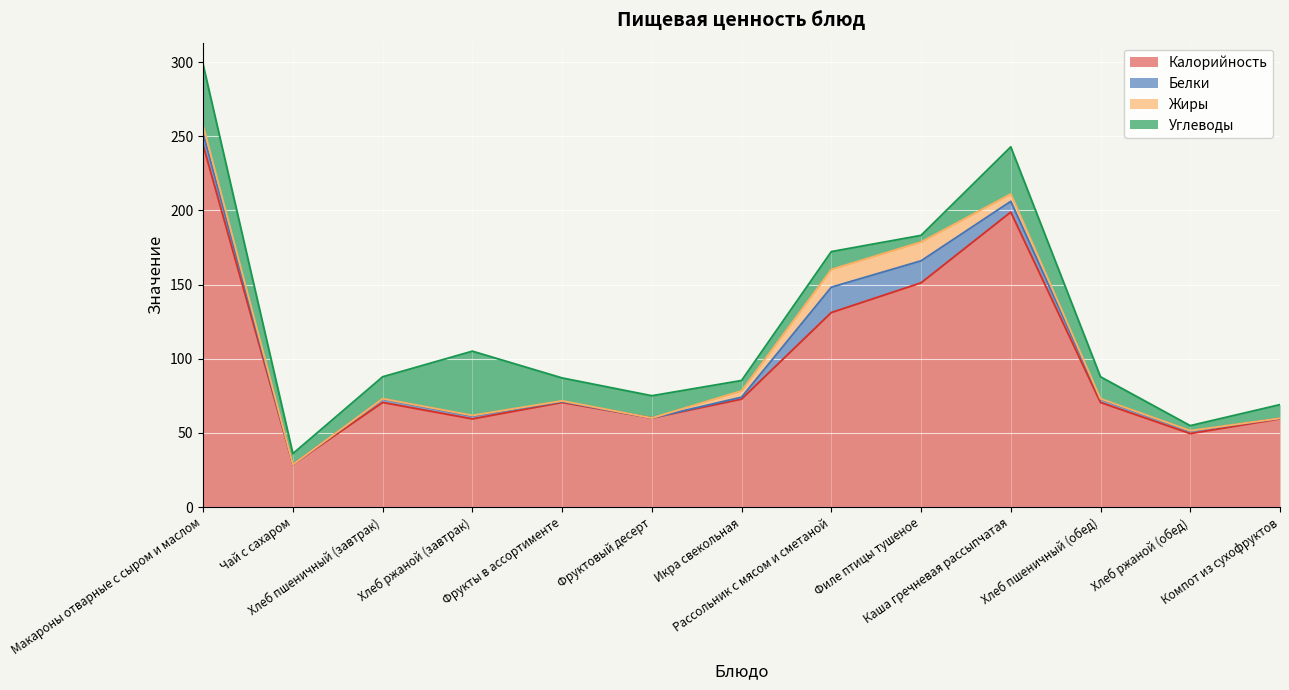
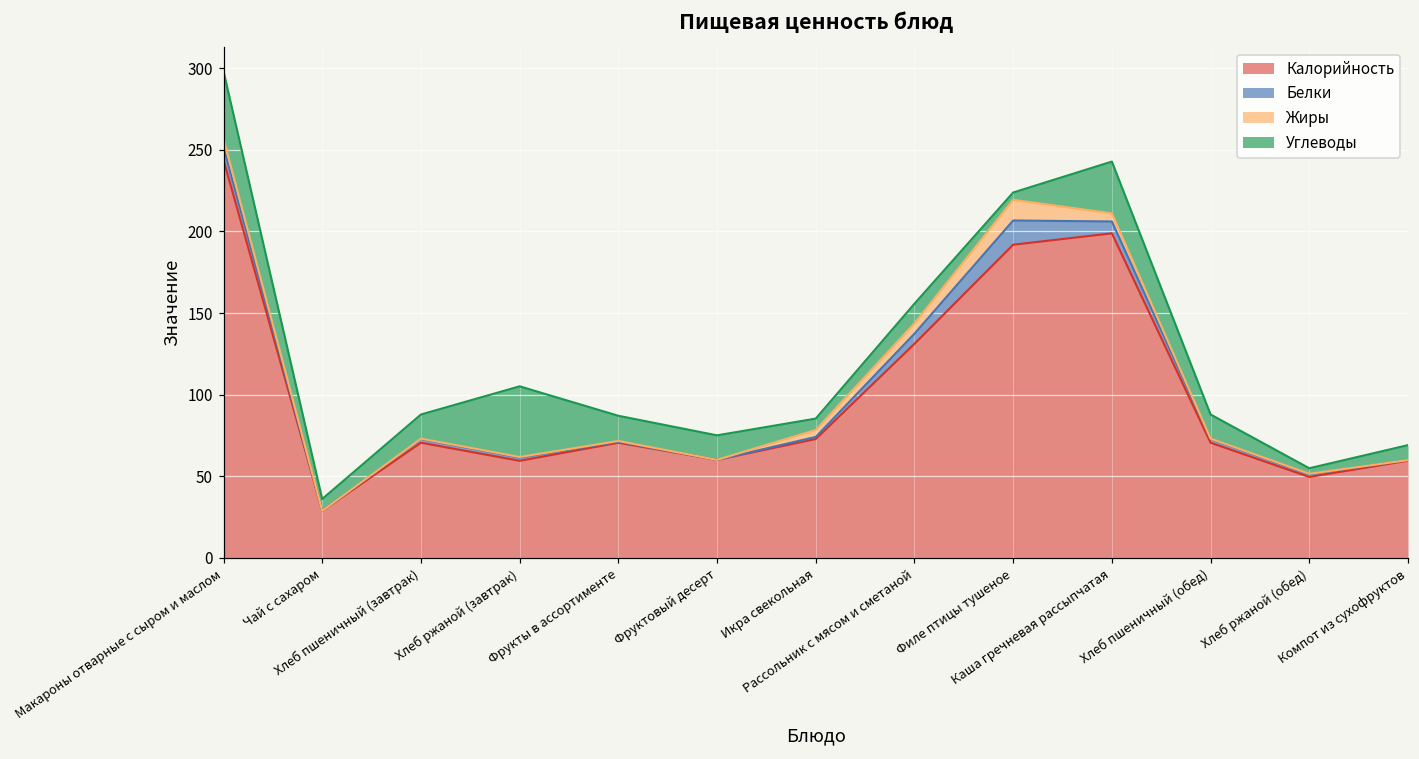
Белки, Рассольник с мясом и сметаной: 17 -> 6
Жиры, Рассольник с мясом и сметаной: 12 -> 6
Калорийность, Филе птицы тушеное: 151 -> 192
